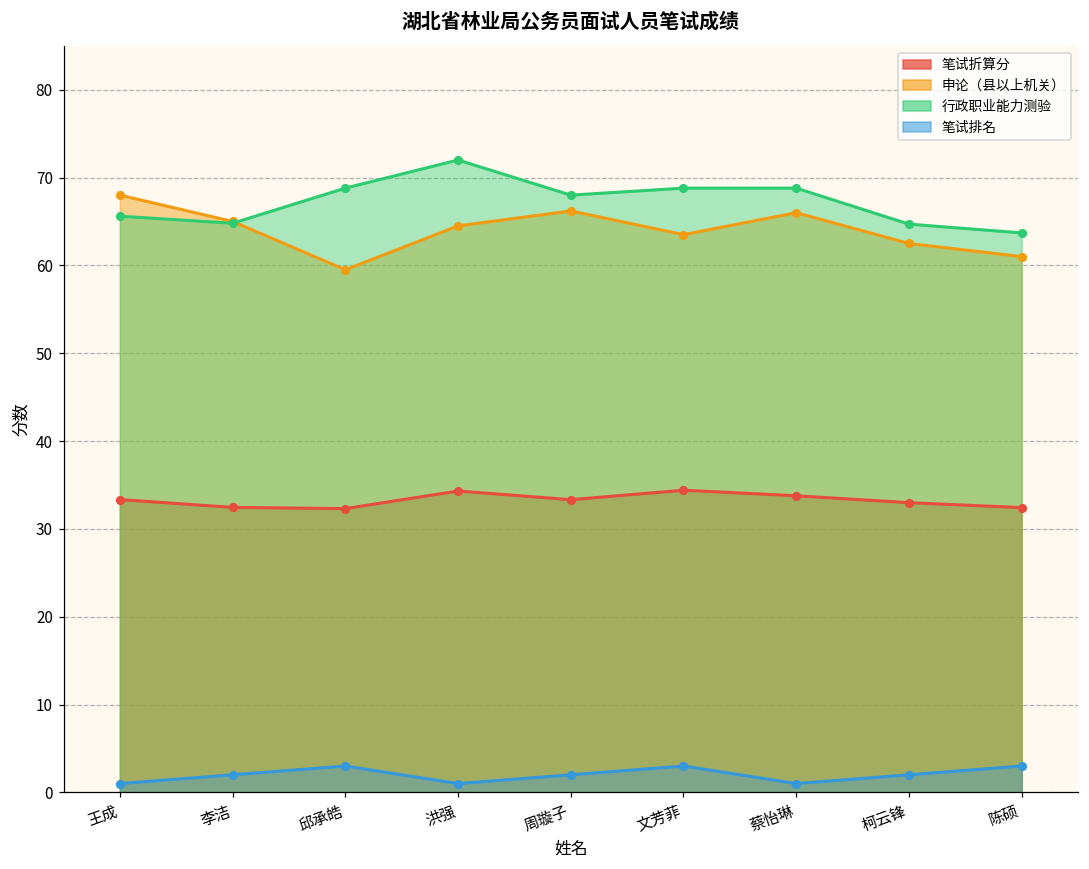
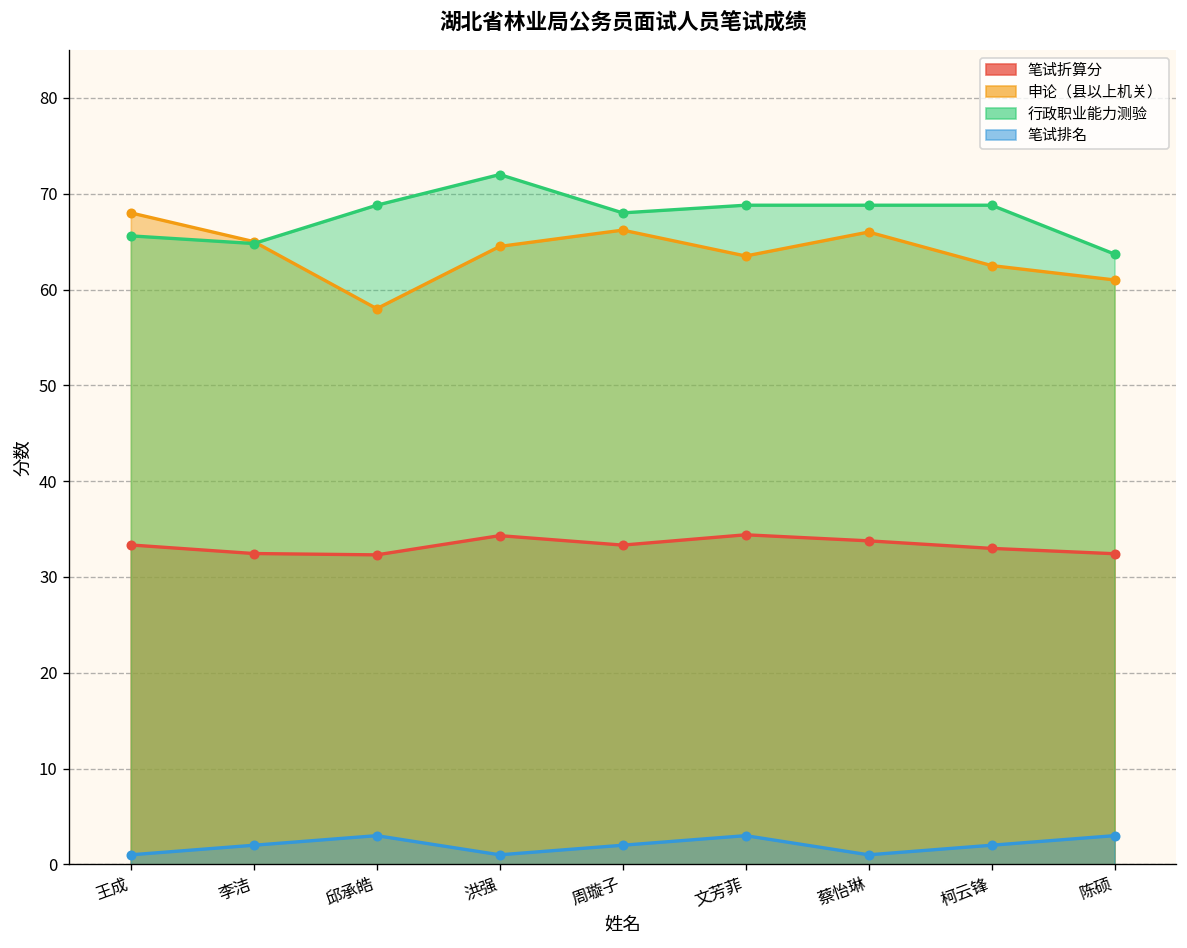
申论（县以上机关）, 邱承皓: 60 -> 58
行政职业能力测验, 柯云锋: 65 -> 69
